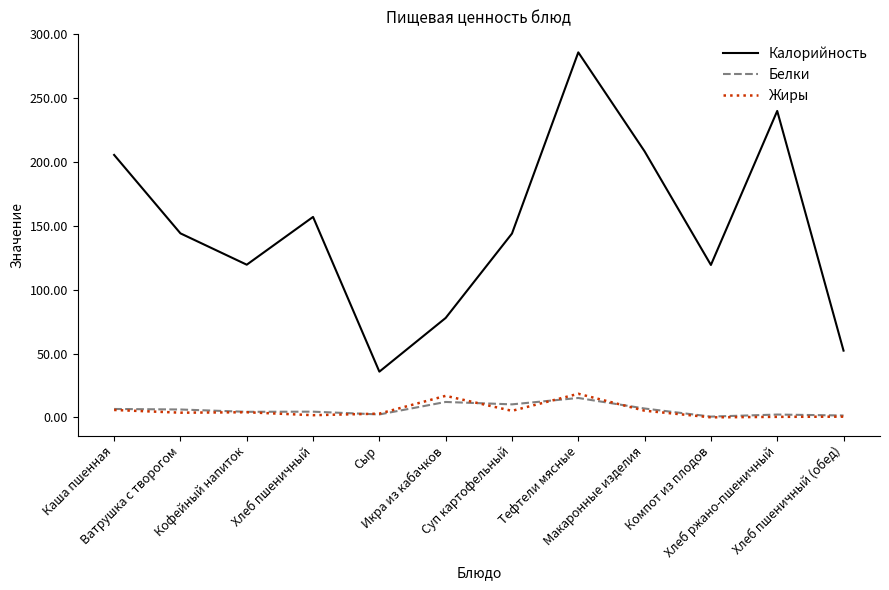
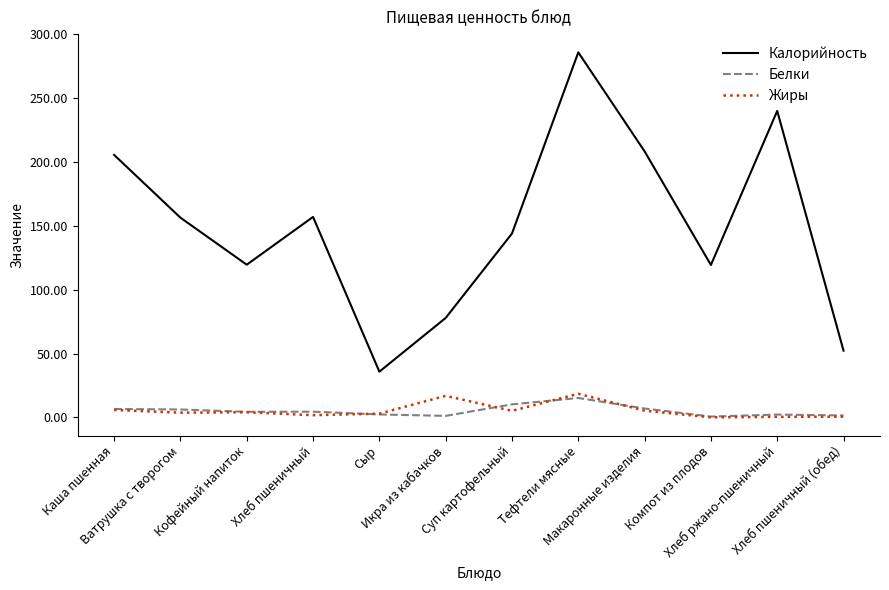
Калорийность, Ватрушка с творогом: 144 -> 156
Белки, Икра из кабачков: 12 -> 1
